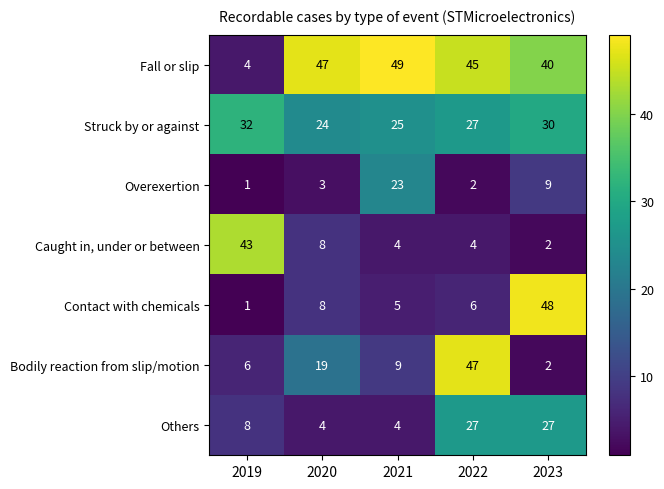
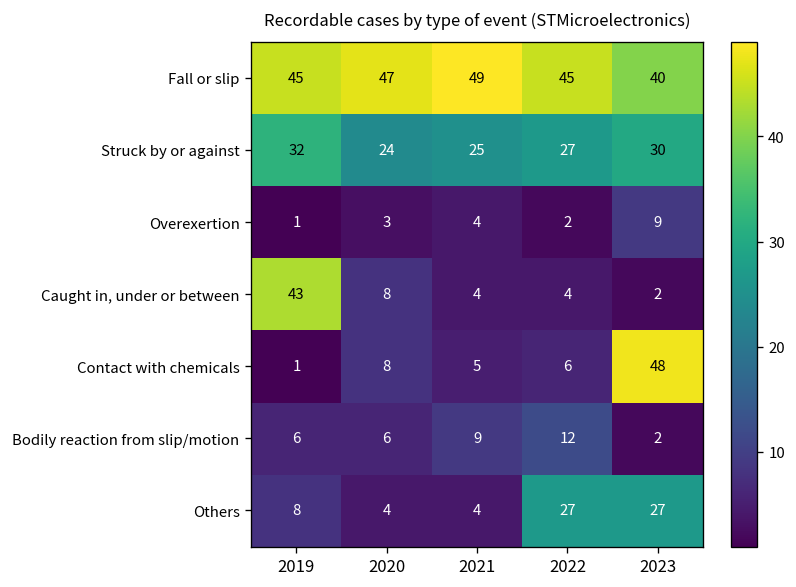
Fall or slip, 2019: 4 -> 45
Overexertion, 2021: 23 -> 4
Bodily reaction from slip/motion, 2020: 19 -> 6
Bodily reaction from slip/motion, 2022: 47 -> 12
